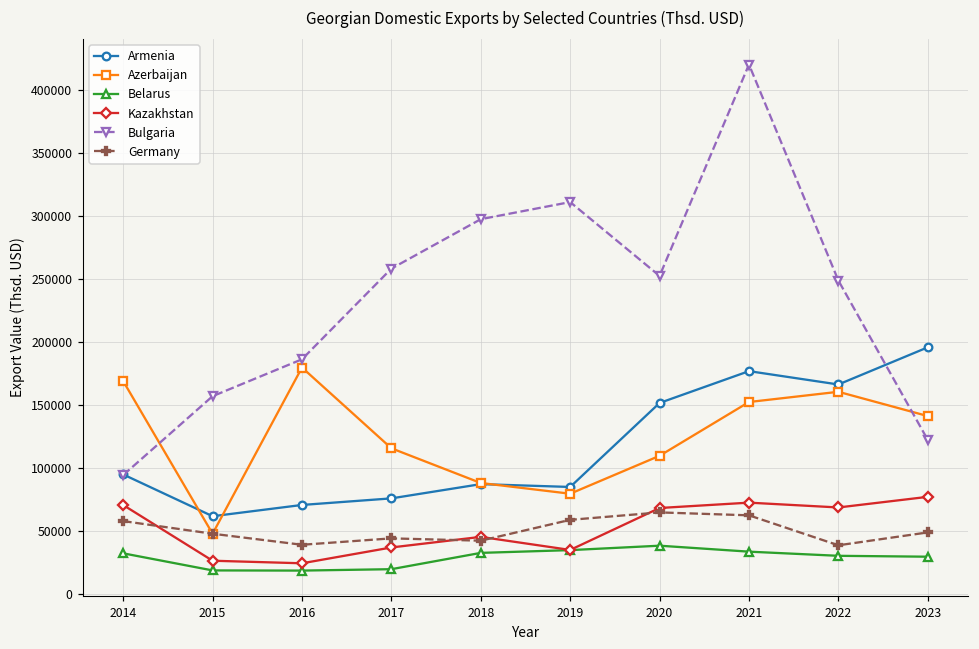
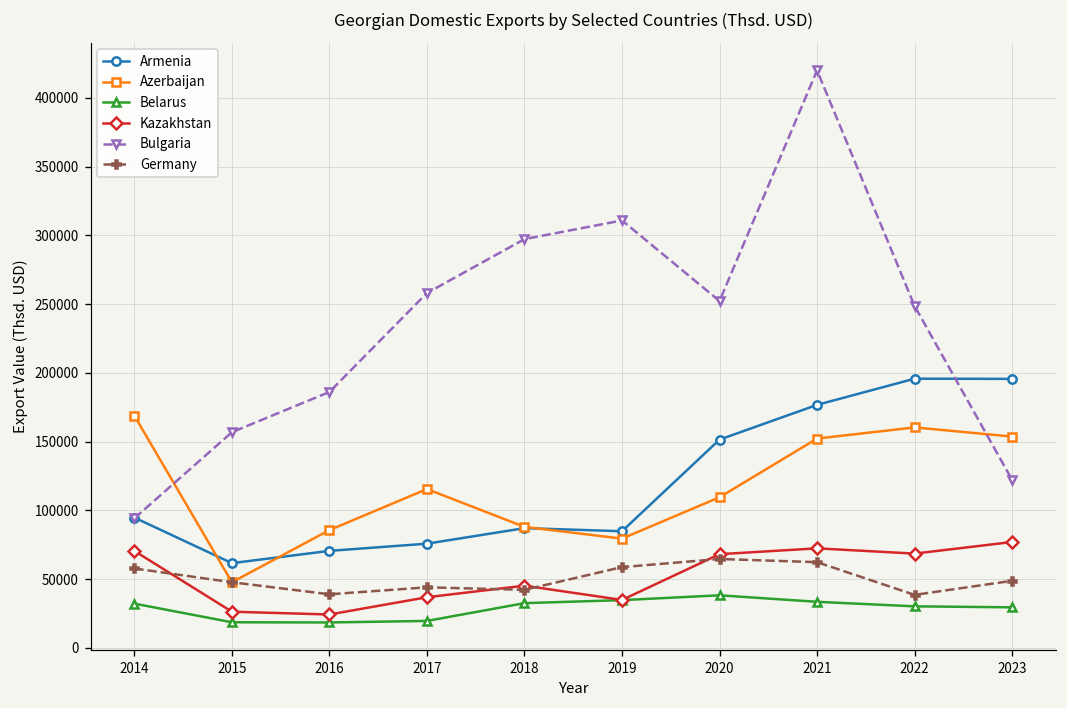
Azerbaijan, 2016: 180000 -> 86000
Armenia, 2022: 166000 -> 196000
Azerbaijan, 2023: 141000 -> 154000
